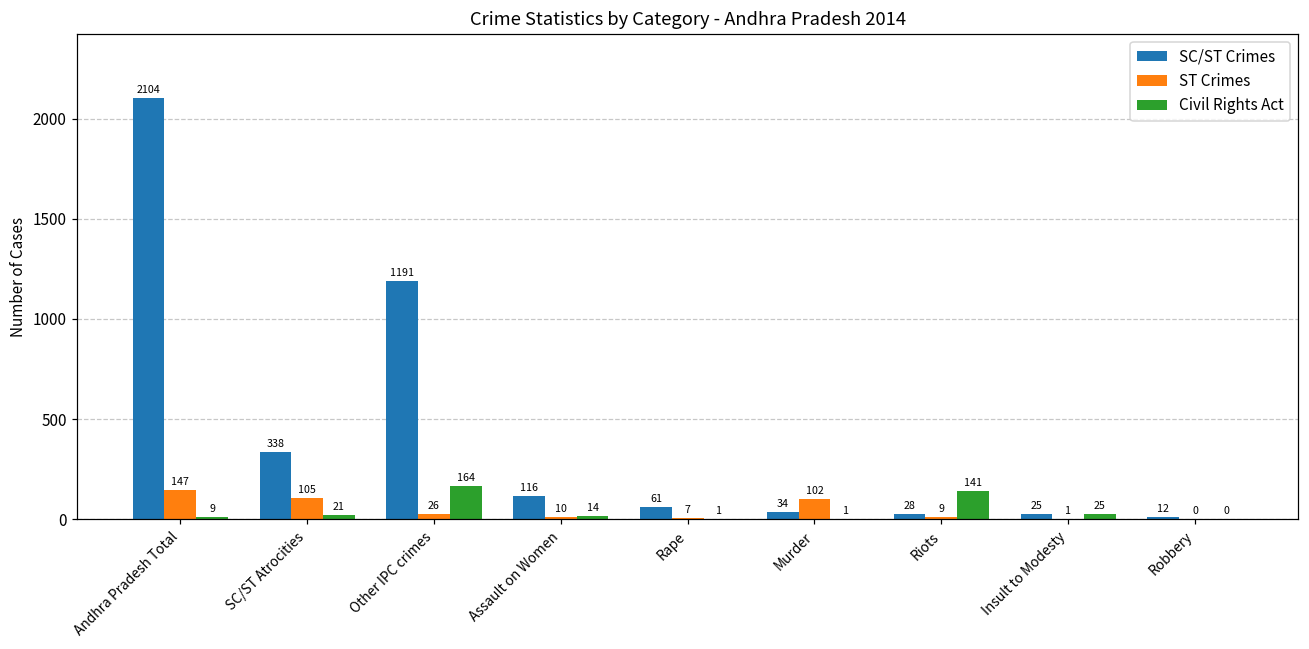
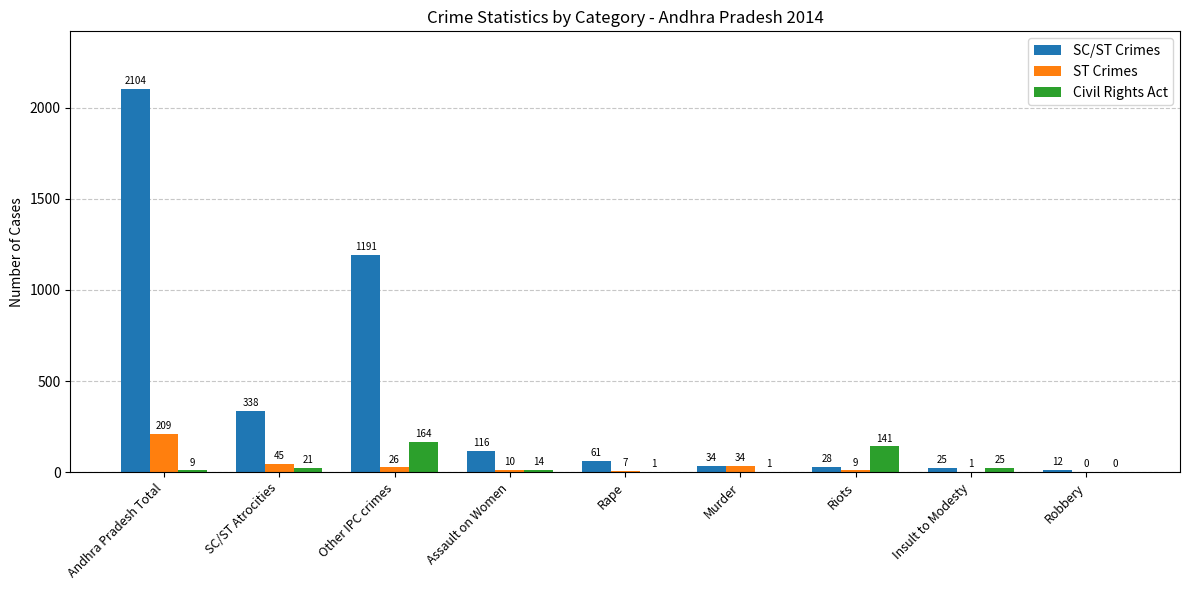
ST Crimes, Andhra Pradesh Total: 147 -> 209
ST Crimes, SC/ST Atrocities: 105 -> 45
ST Crimes, Murder: 102 -> 34
